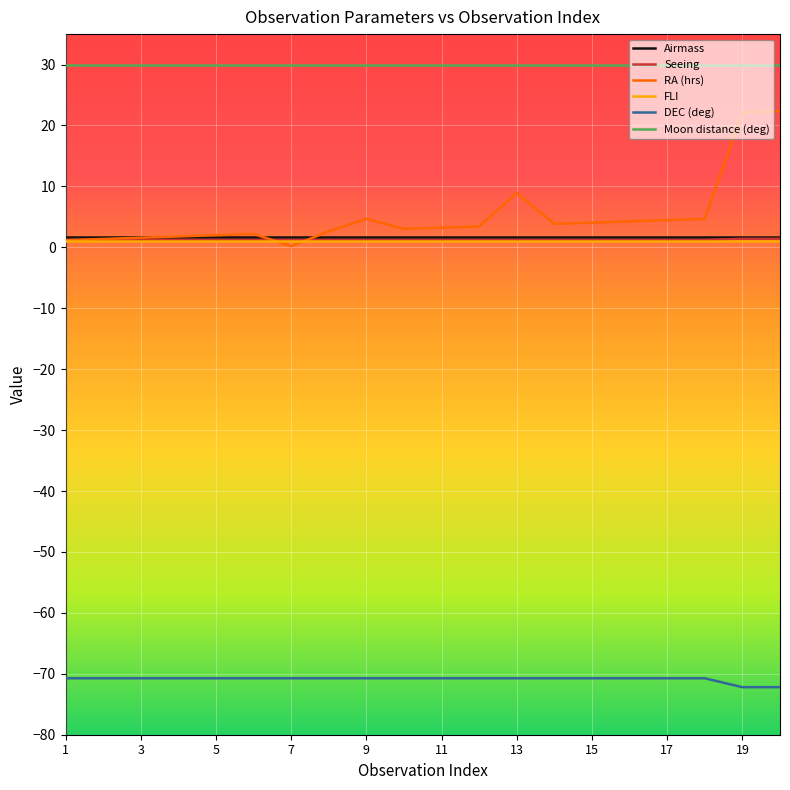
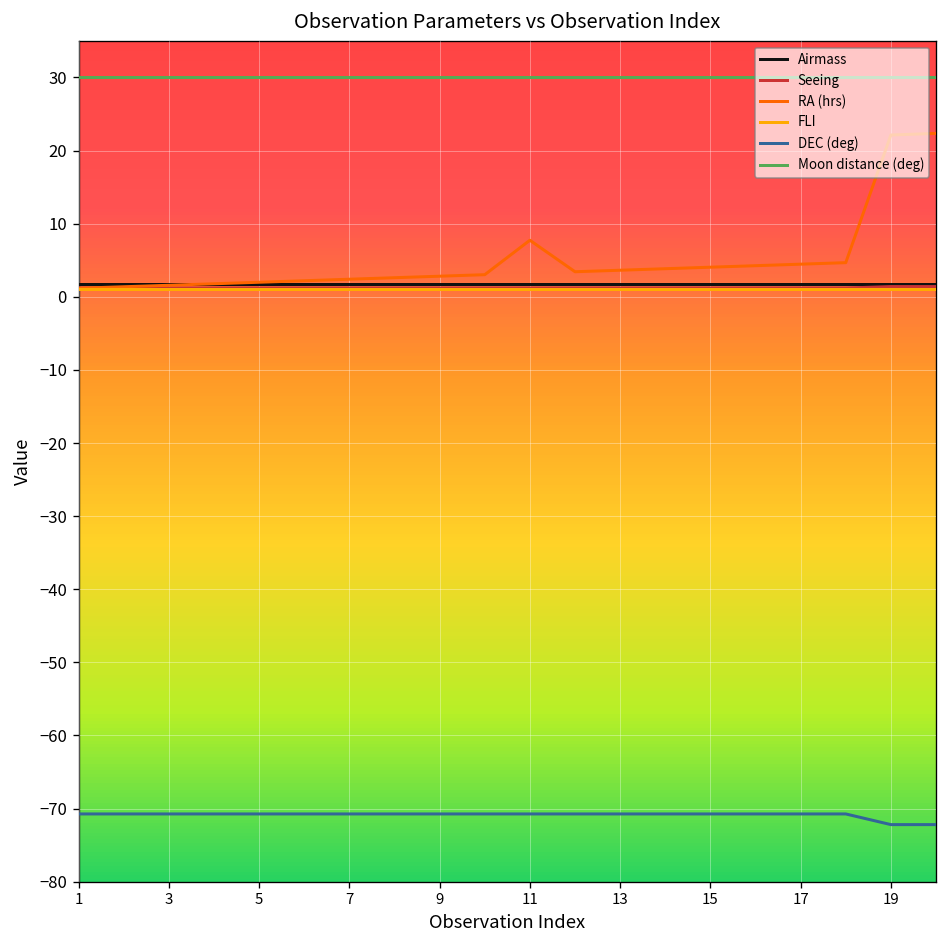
RA (hrs), 7: 0 -> 2
RA (hrs), 9: 5 -> 3
RA (hrs), 11: 3 -> 8
RA (hrs), 13: 9 -> 4
